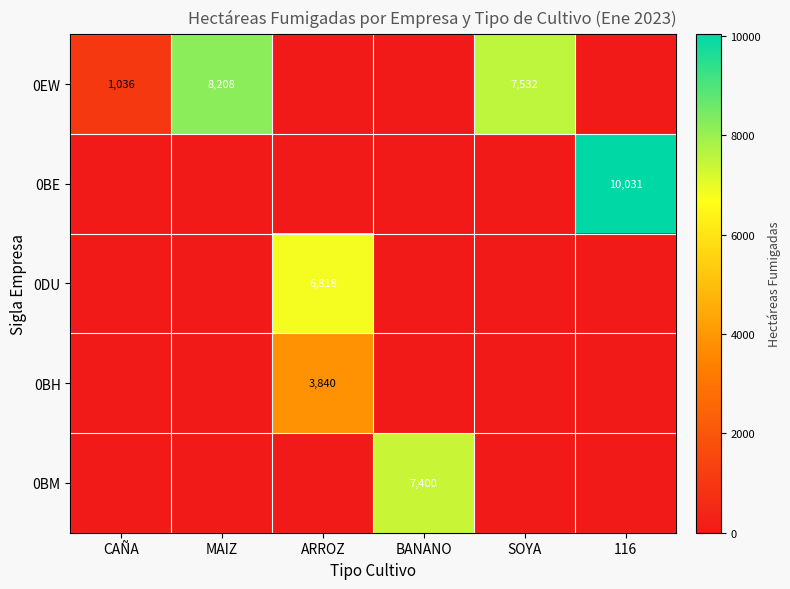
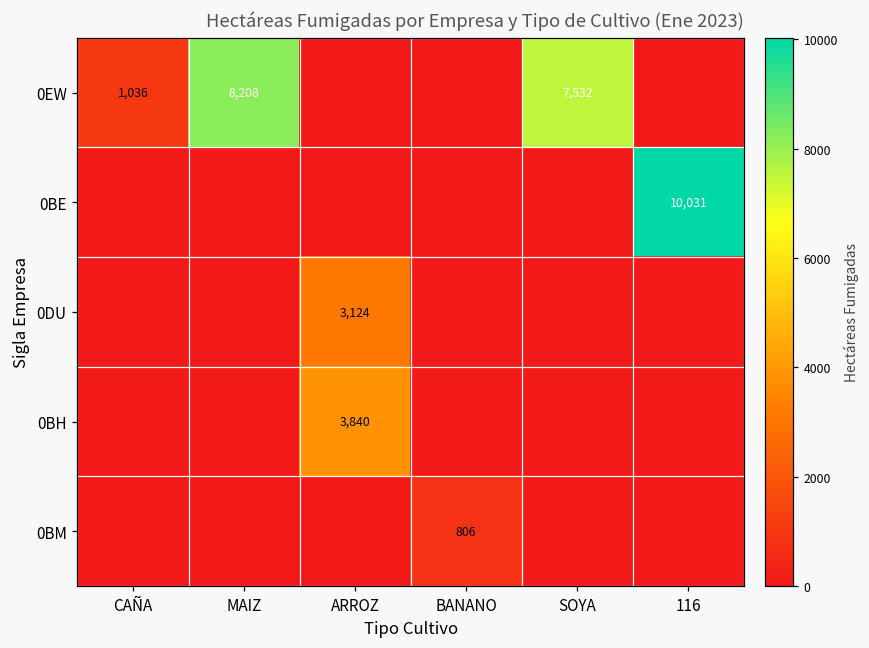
0DU, ARROZ: 6,818 -> 3,124
0BM, BANANO: 7,400 -> 806
